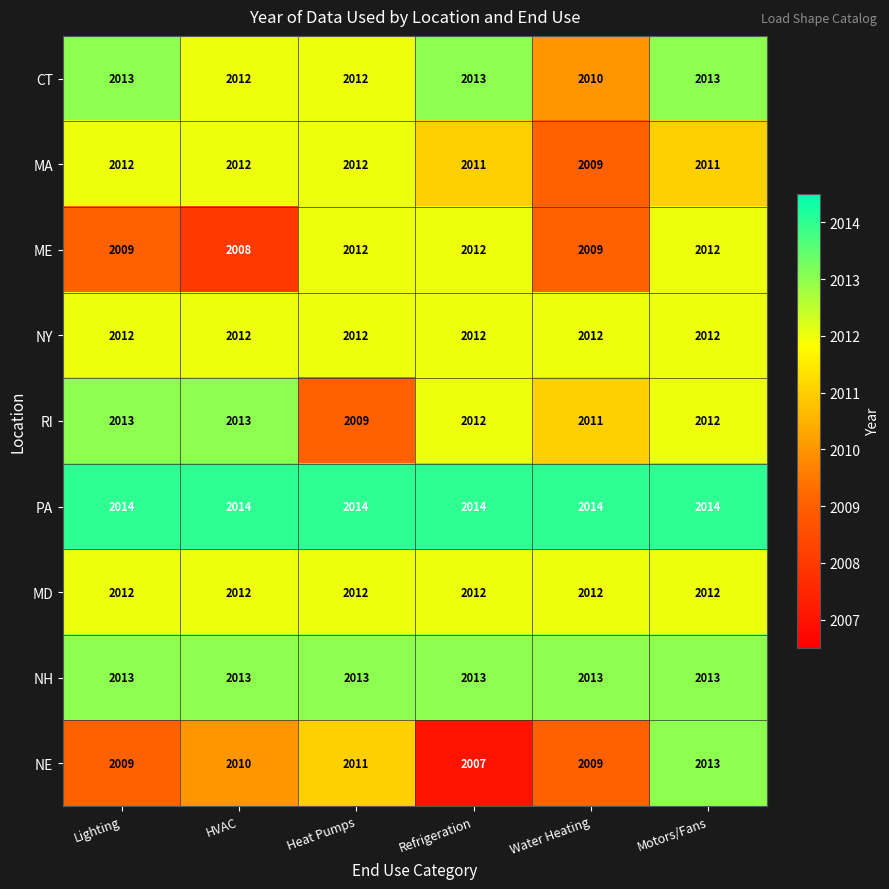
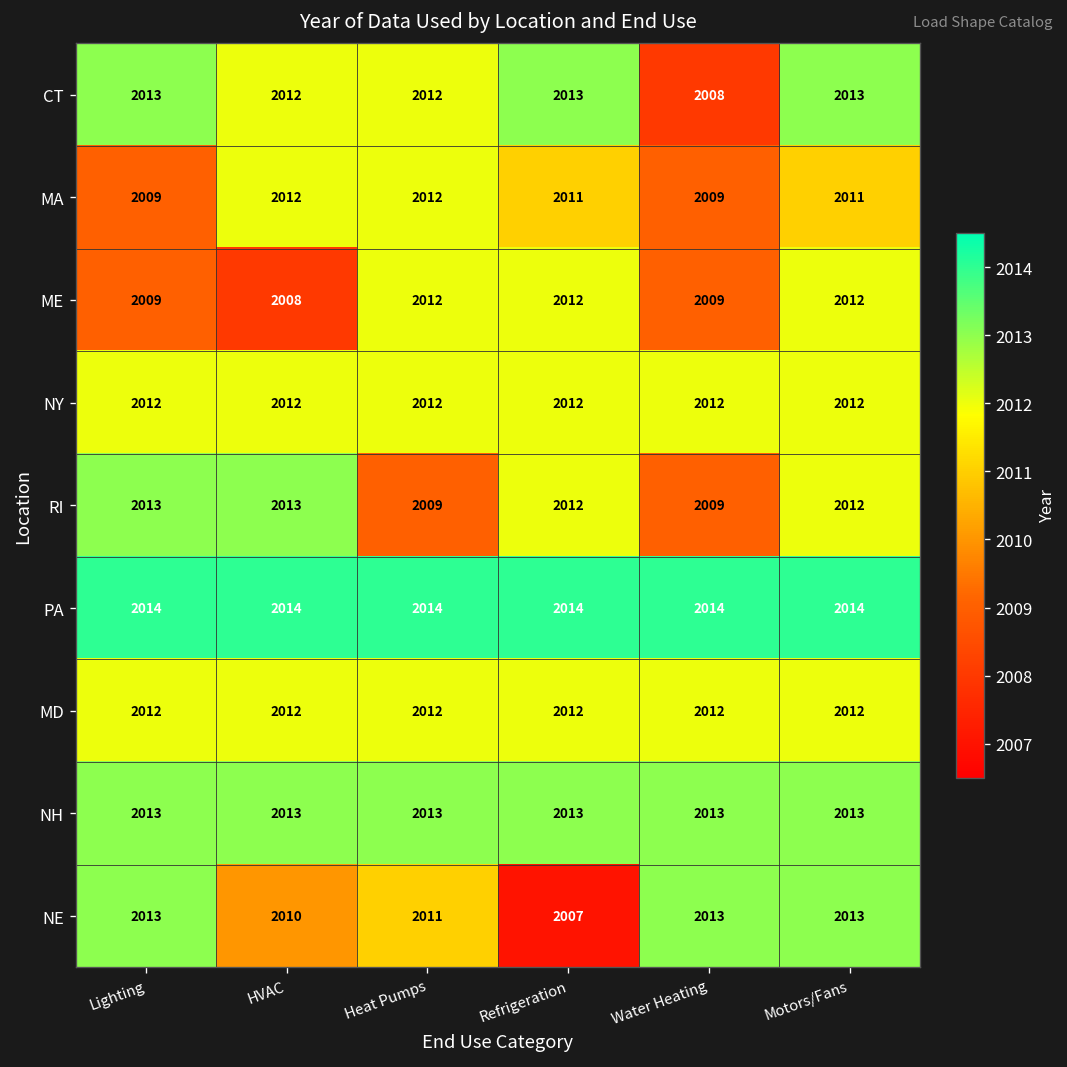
CT, Water Heating: 2010 -> 2008
MA, Lighting: 2012 -> 2009
RI, Water Heating: 2011 -> 2009
NE, Lighting: 2009 -> 2013
NE, Water Heating: 2009 -> 2013
